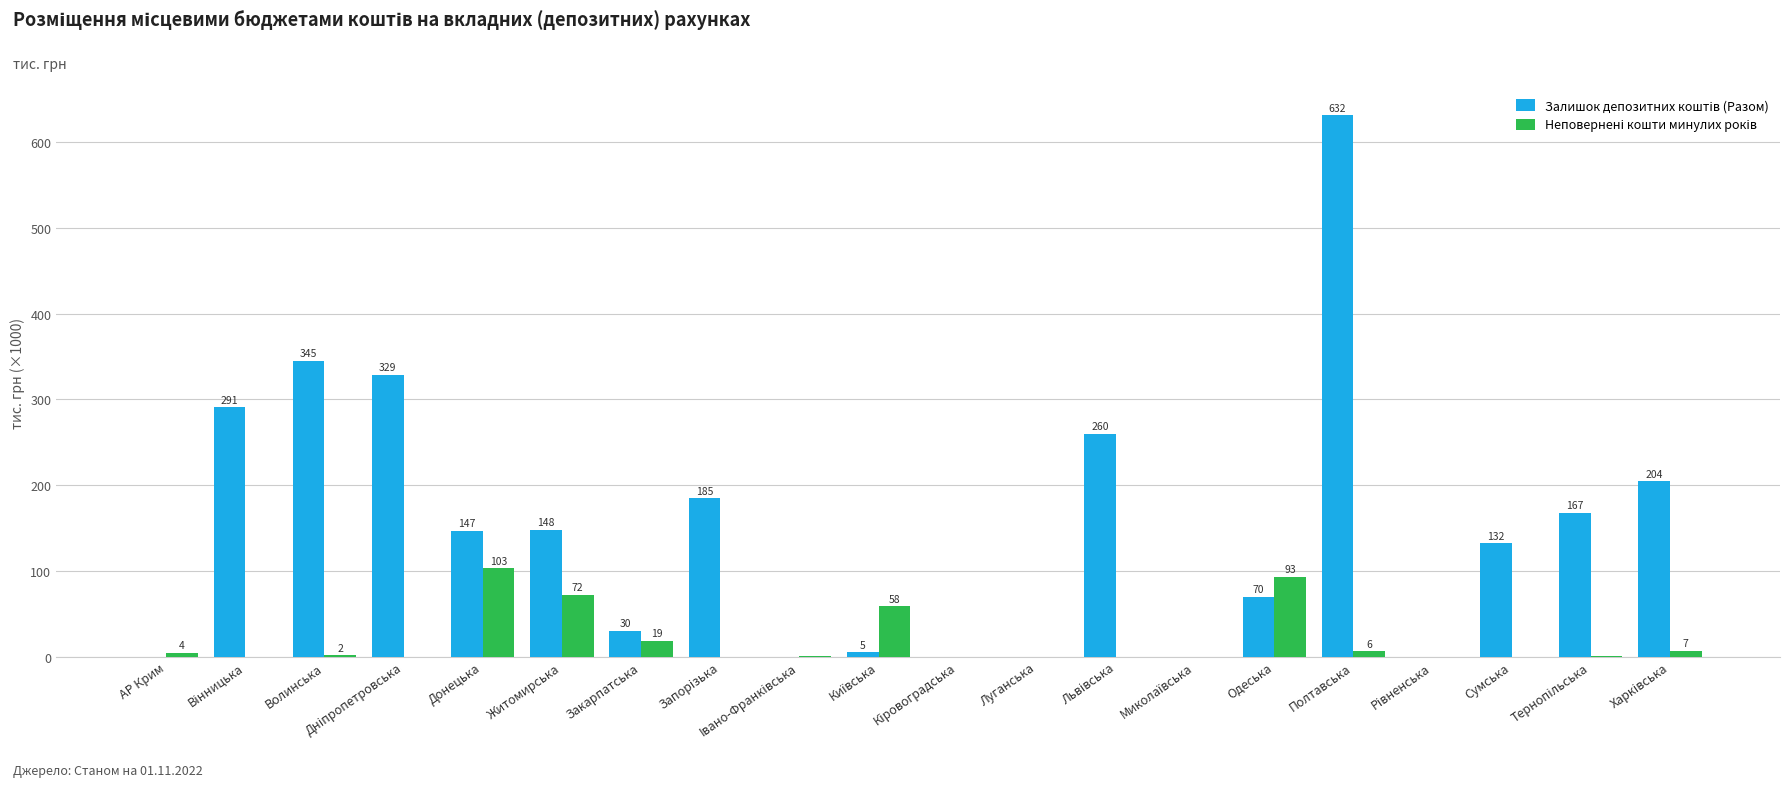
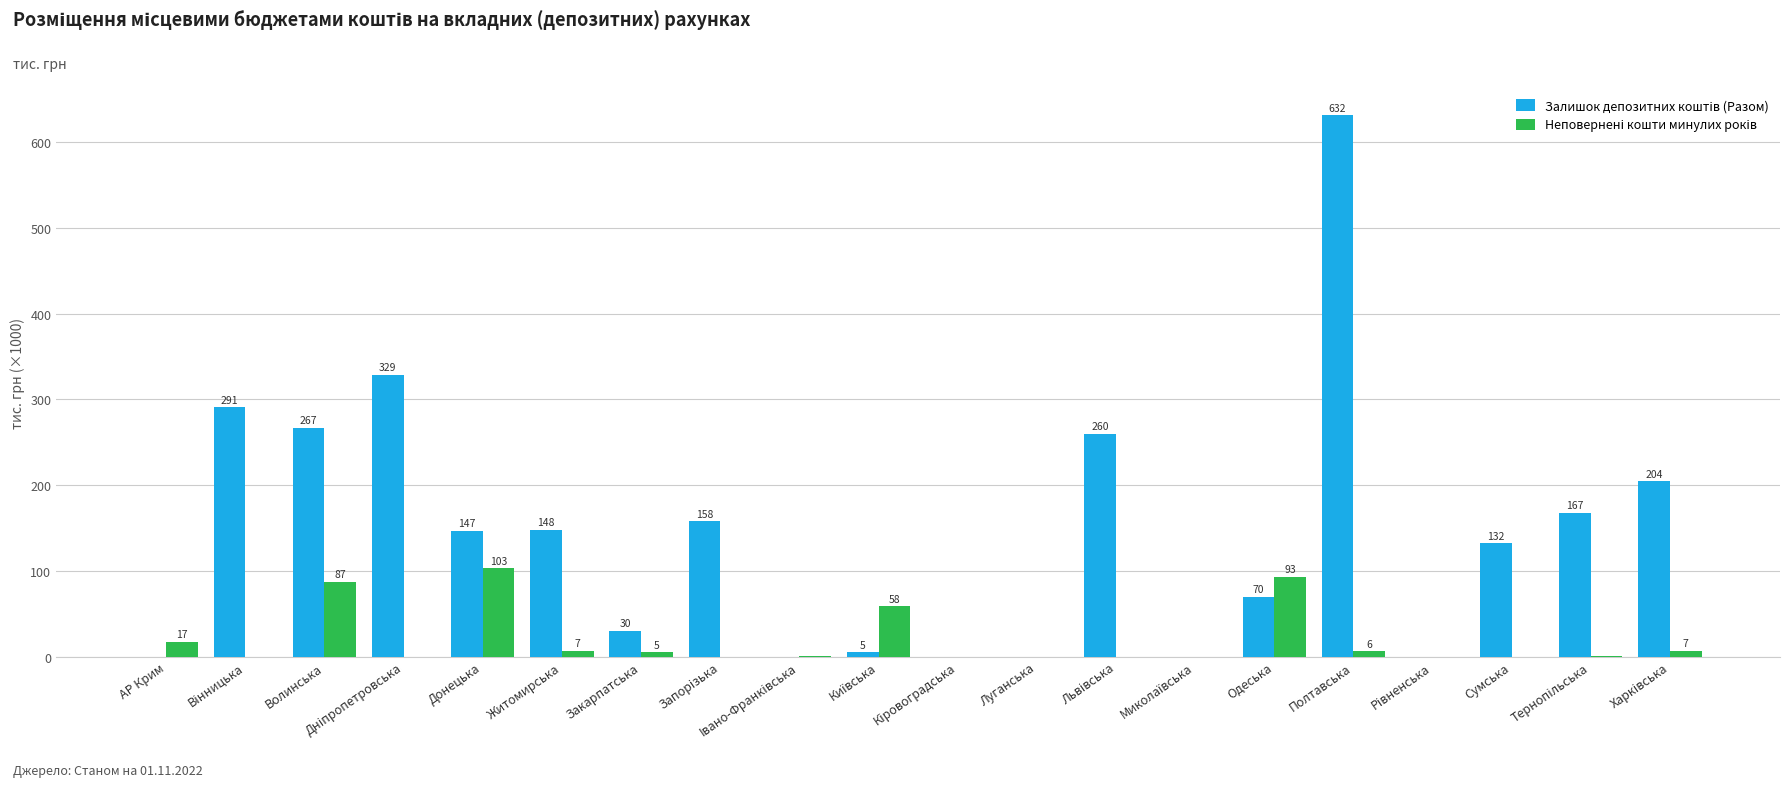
Неповернені кошти минулих років, АР Крим: 4 -> 17
Залишок депозитних коштів (Разом), Волинська: 345 -> 267
Неповернені кошти минулих років, Волинська: 2 -> 87
Неповернені кошти минулих років, Житомирська: 72 -> 7
Неповернені кошти минулих років, Закарпатська: 19 -> 5
Залишок депозитних коштів (Разом), Запорізька: 185 -> 158
